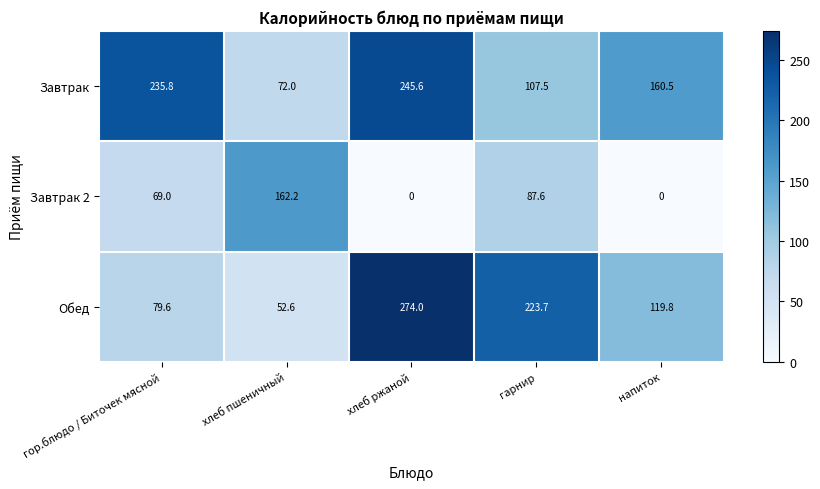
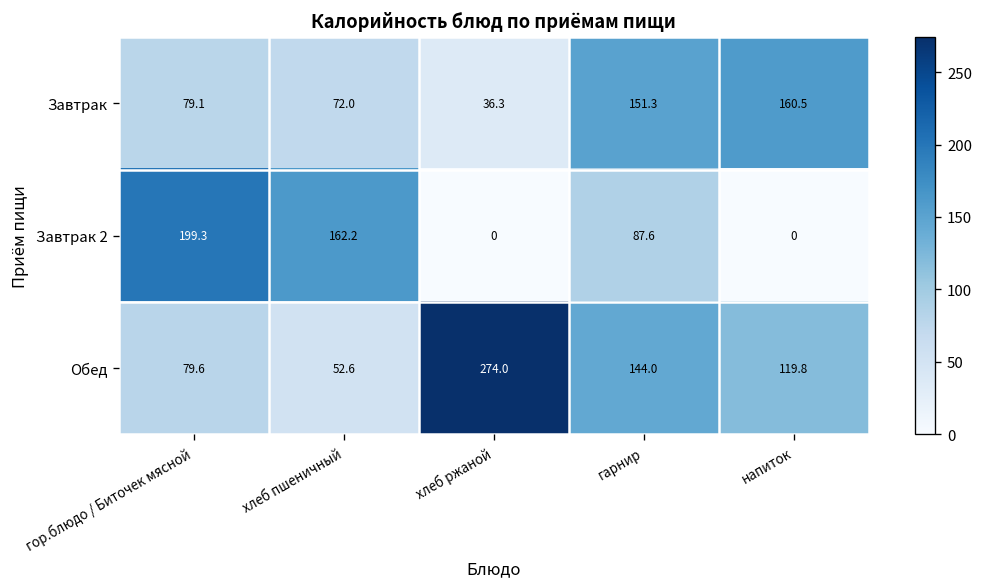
Завтрак, гор.блюдо / Биточек мясной: 235.8 -> 79.1
Завтрак, хлеб ржаной: 245.6 -> 36.3
Завтрак, гарнир: 107.5 -> 151.3
Завтрак 2, гор.блюдо / Биточек мясной: 69.0 -> 199.3
Обед, гарнир: 223.7 -> 144.0
